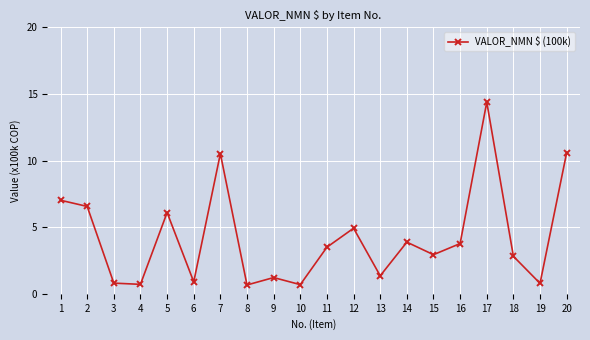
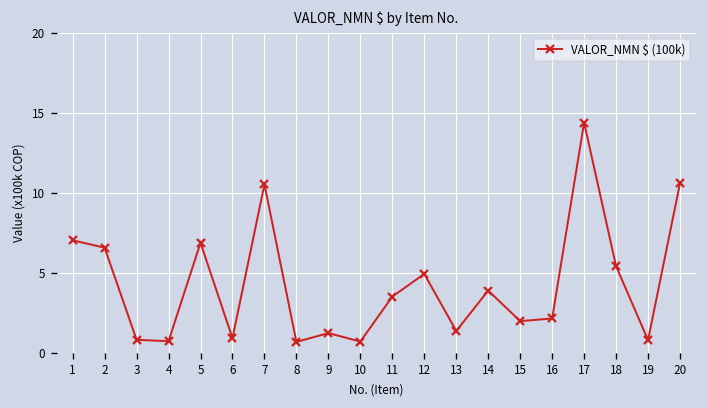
5: 6.1 -> 6.9
15: 2.9 -> 2.0
16: 3.8 -> 2.1
18: 2.8 -> 5.4
